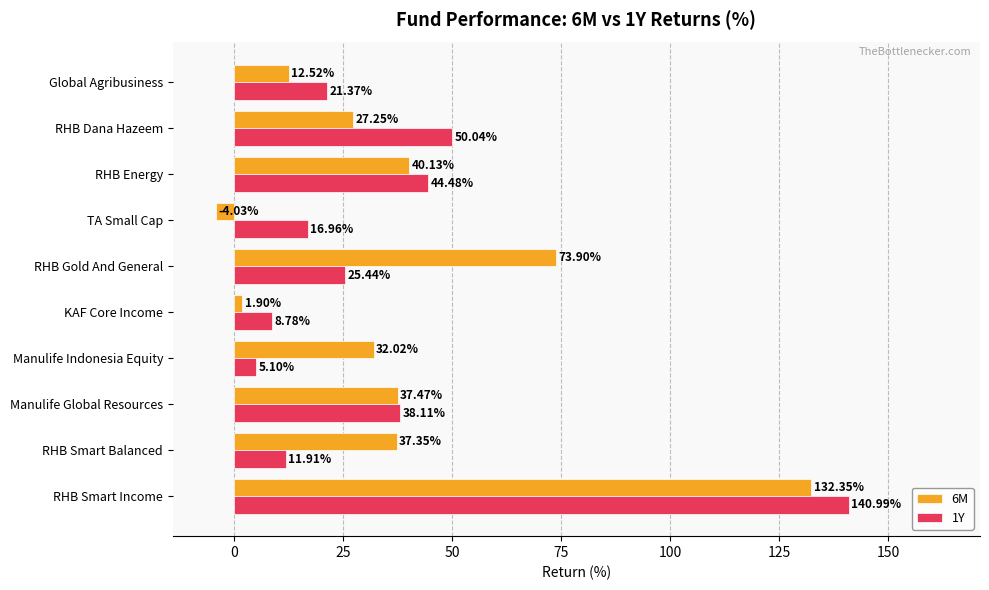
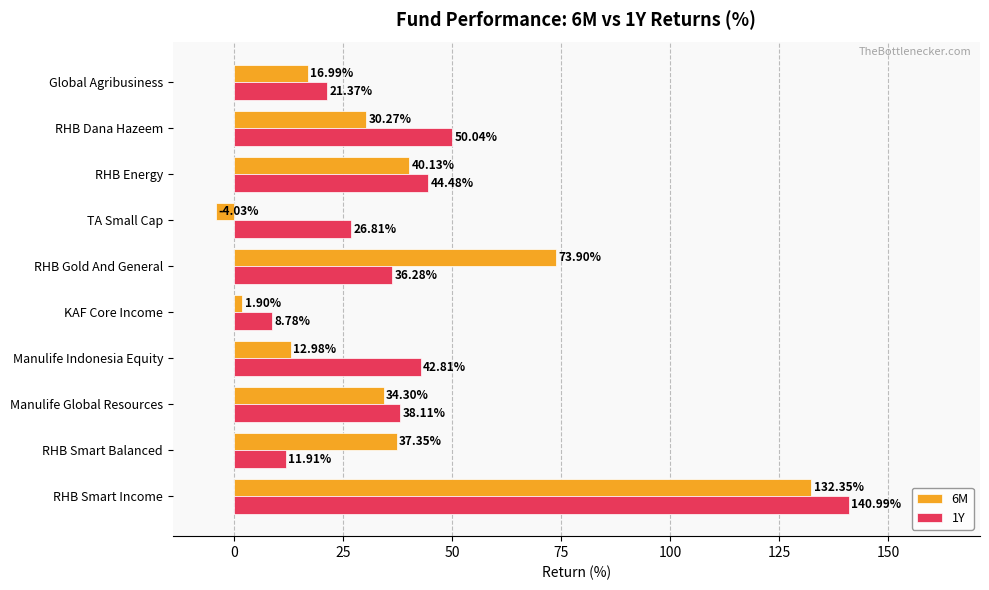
6M, Global Agribusiness: 12.52% -> 16.99%
6M, RHB Dana Hazeem: 27.25% -> 30.27%
1Y, TA Small Cap: 16.96% -> 26.81%
1Y, RHB Gold And General: 25.44% -> 36.28%
6M, Manulife Indonesia Equity: 32.02% -> 12.98%
1Y, Manulife Indonesia Equity: 5.10% -> 42.81%
6M, Manulife Global Resources: 37.47% -> 34.30%
